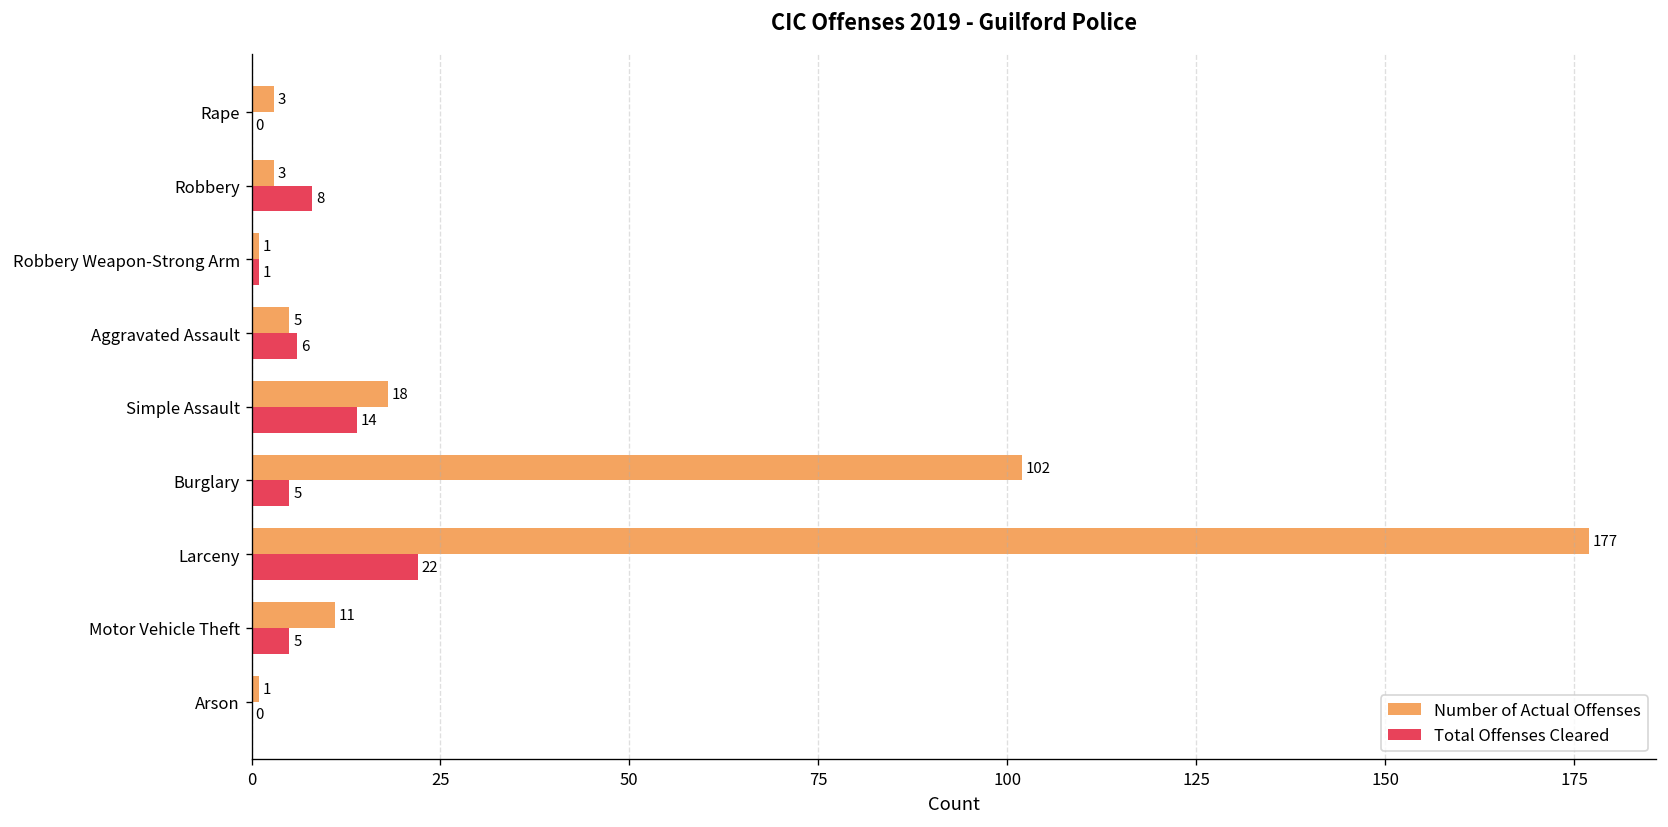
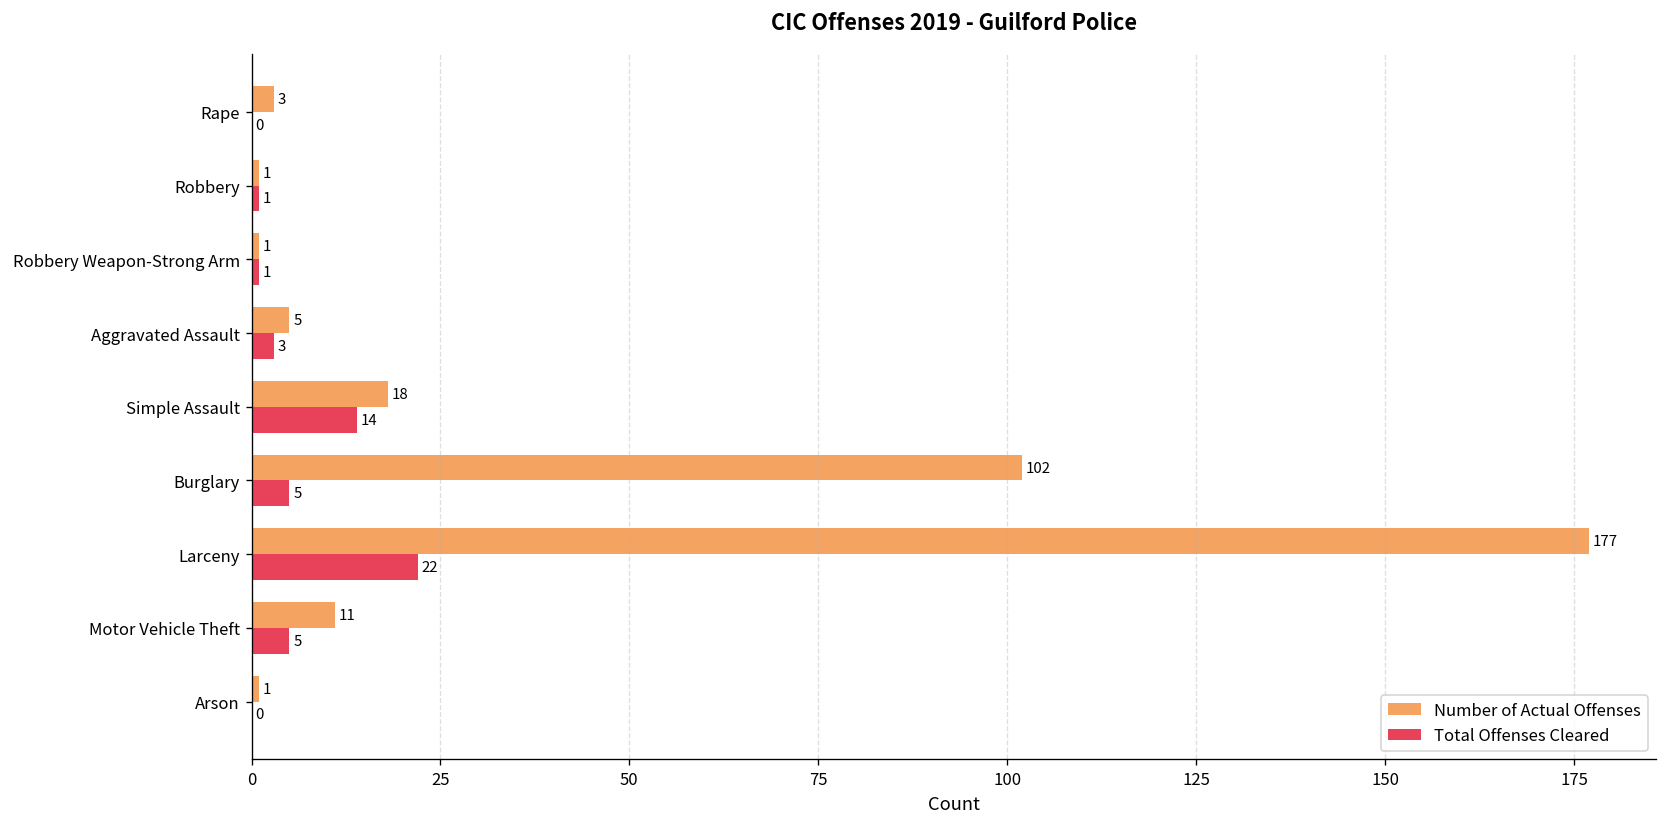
Number of Actual Offenses, Robbery: 3 -> 1
Total Offenses Cleared, Robbery: 8 -> 1
Total Offenses Cleared, Aggravated Assault: 6 -> 3
